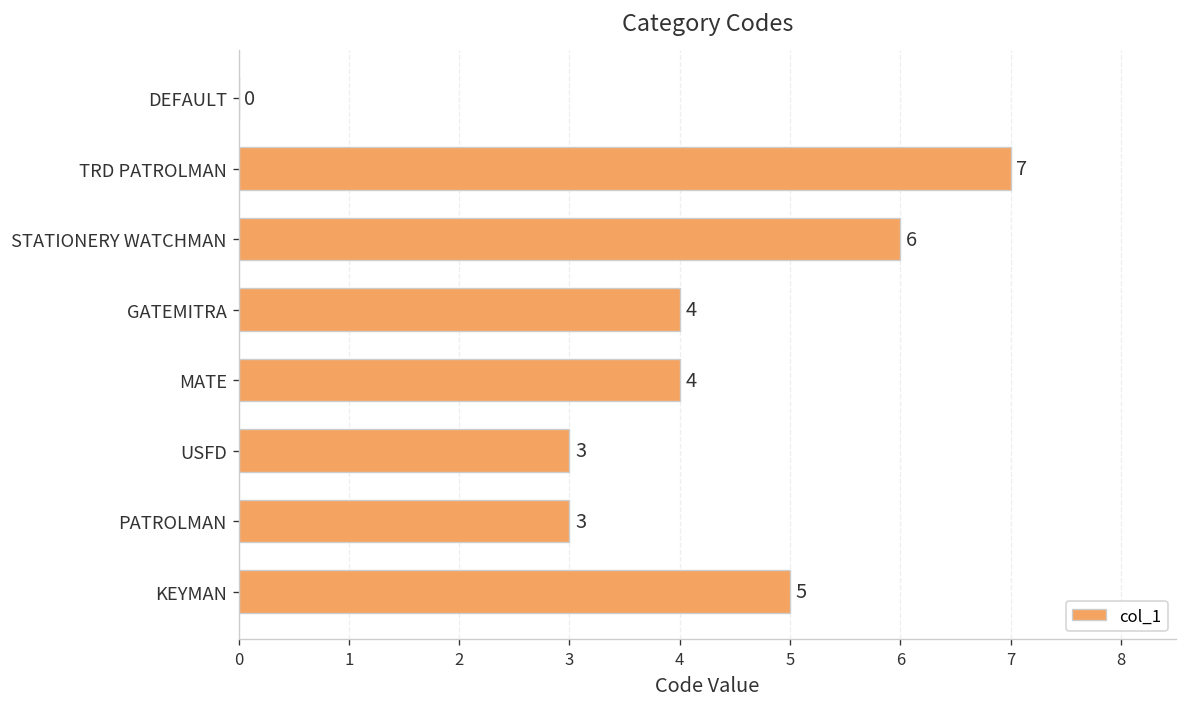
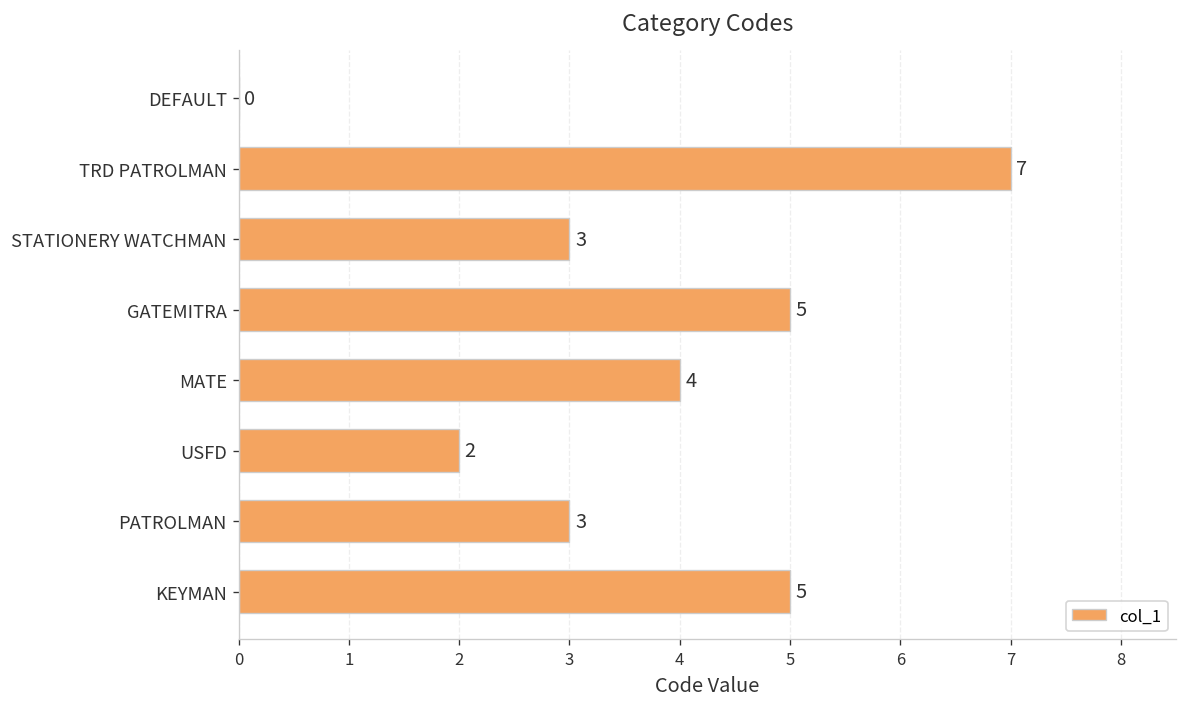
STATIONERY WATCHMAN: 6 -> 3
GATEMITRA: 4 -> 5
USFD: 3 -> 2
